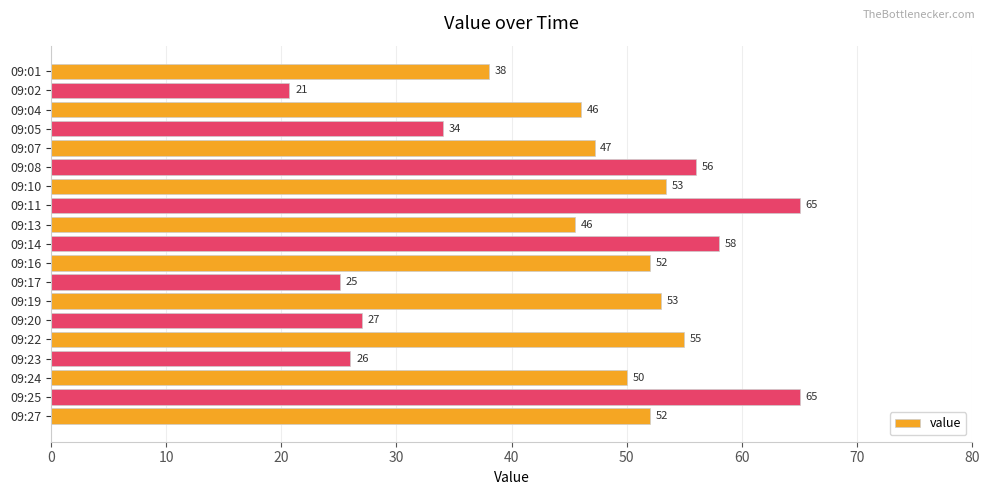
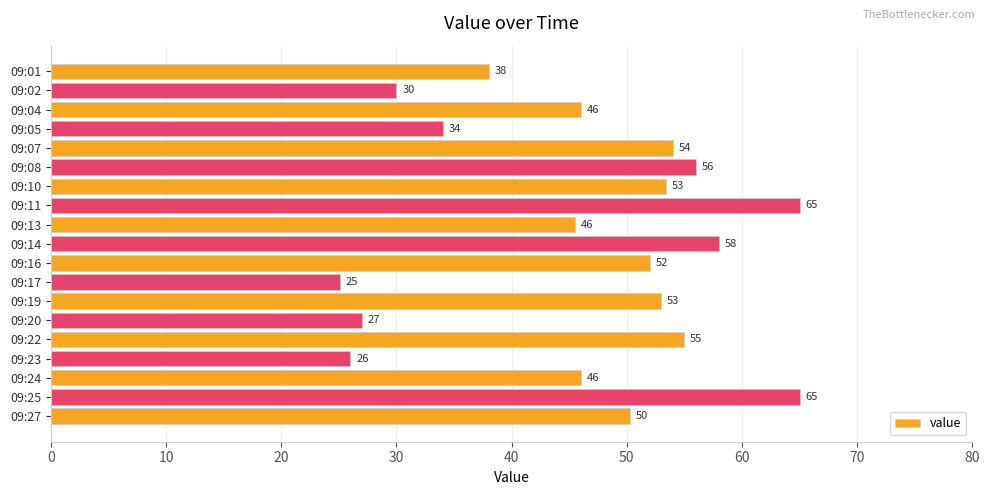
09:02: 21 -> 30
09:07: 47 -> 54
09:24: 50 -> 46
09:27: 52 -> 50
